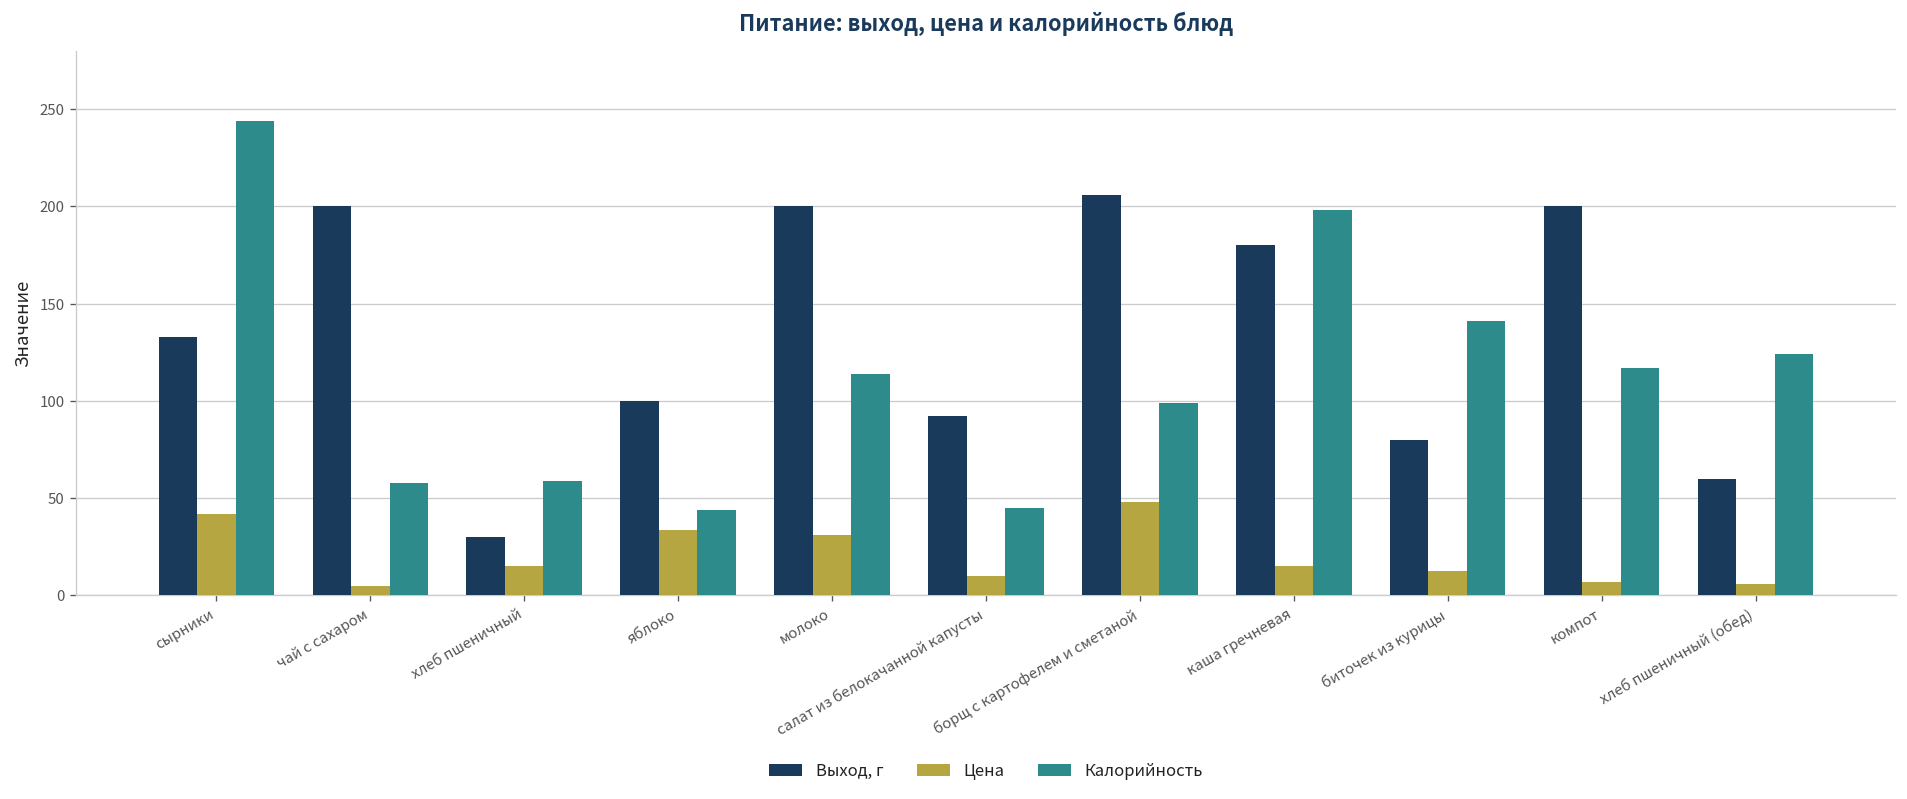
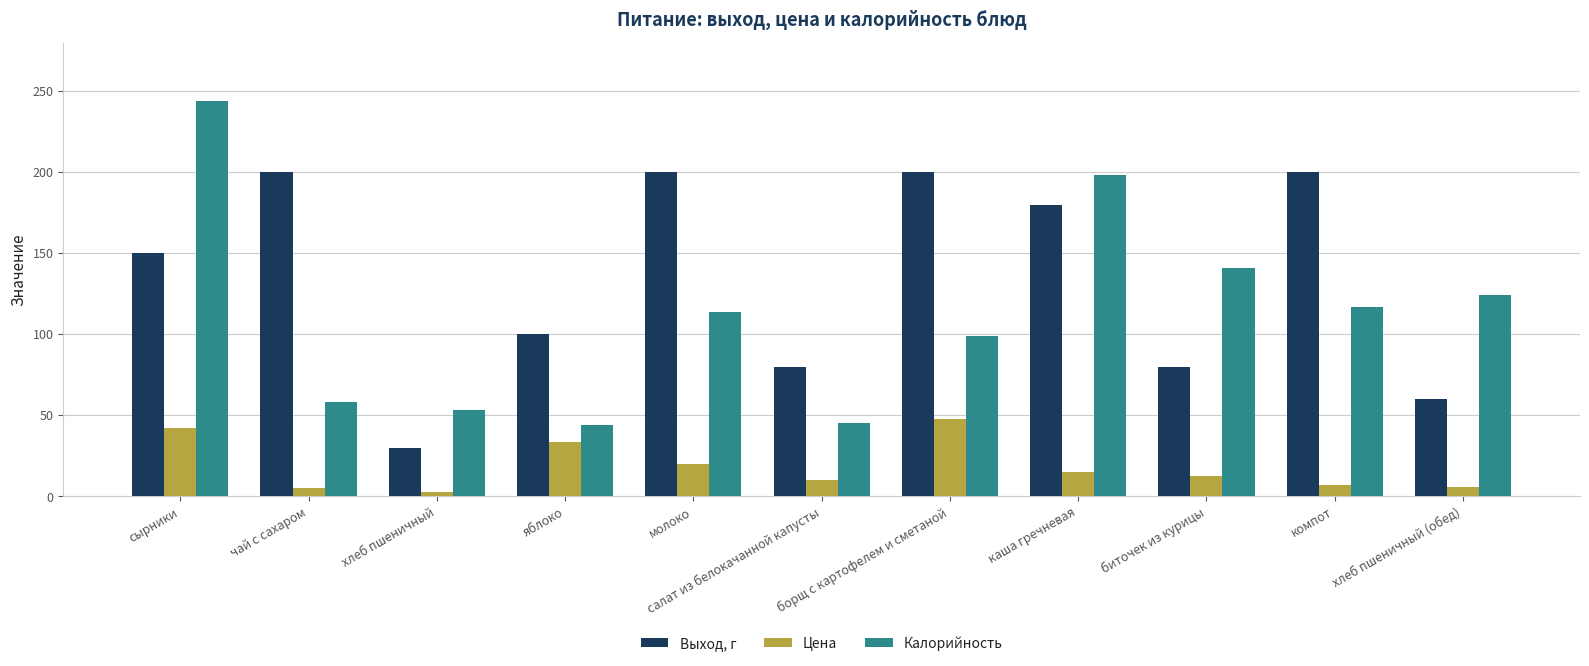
Выход, г, сырники: 133 -> 150
Цена, хлеб пшеничный: 15 -> 3
Калорийность, хлеб пшеничный: 59 -> 53
Цена, молоко: 31 -> 20
Выход, г, салат из белокачанной капусты: 92 -> 80
Выход, г, борщ с картофелем и сметаной: 206 -> 200
